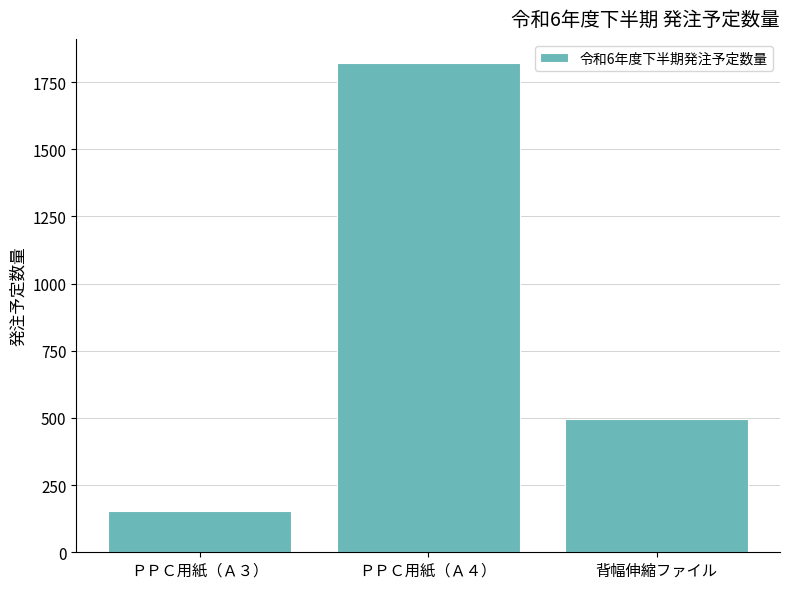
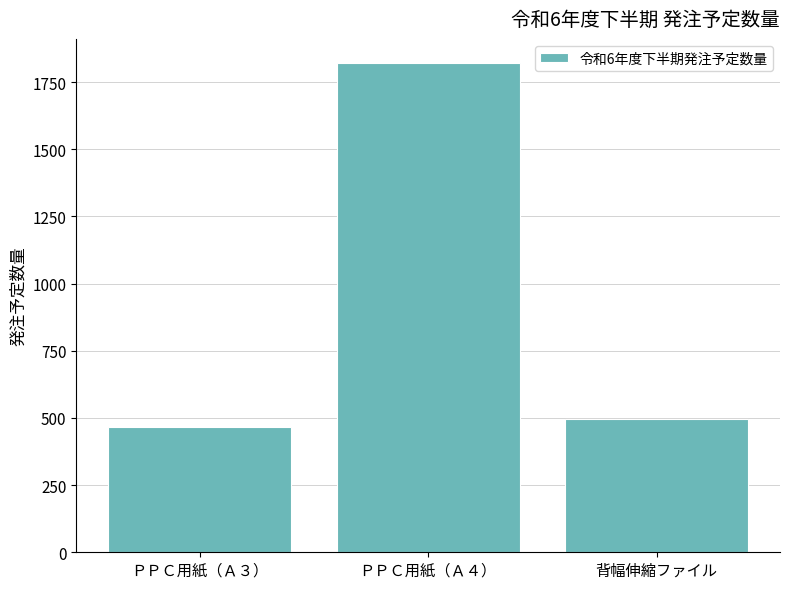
ＰＰＣ用紙（Ａ３）: 150 -> 470
